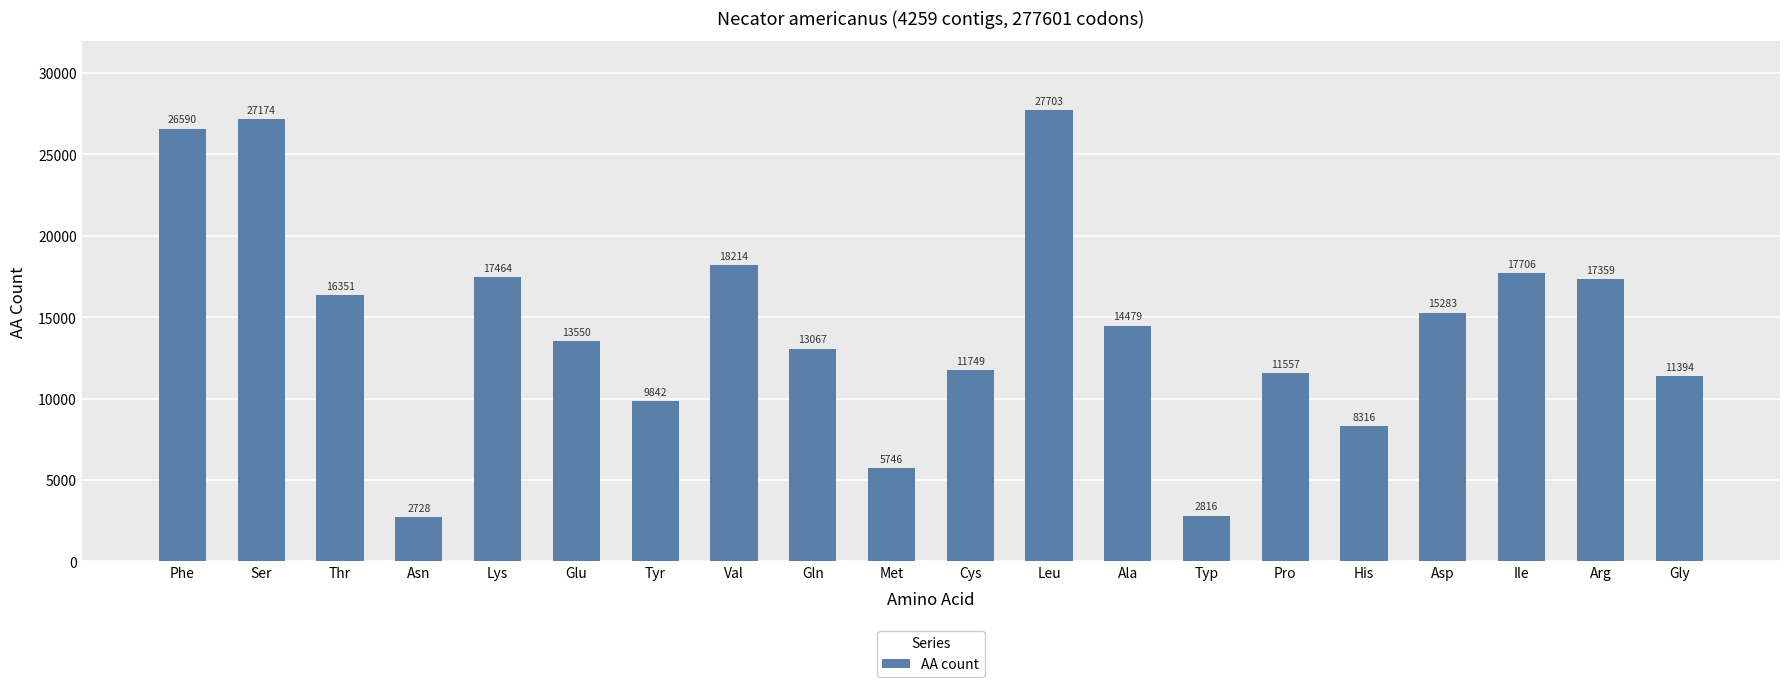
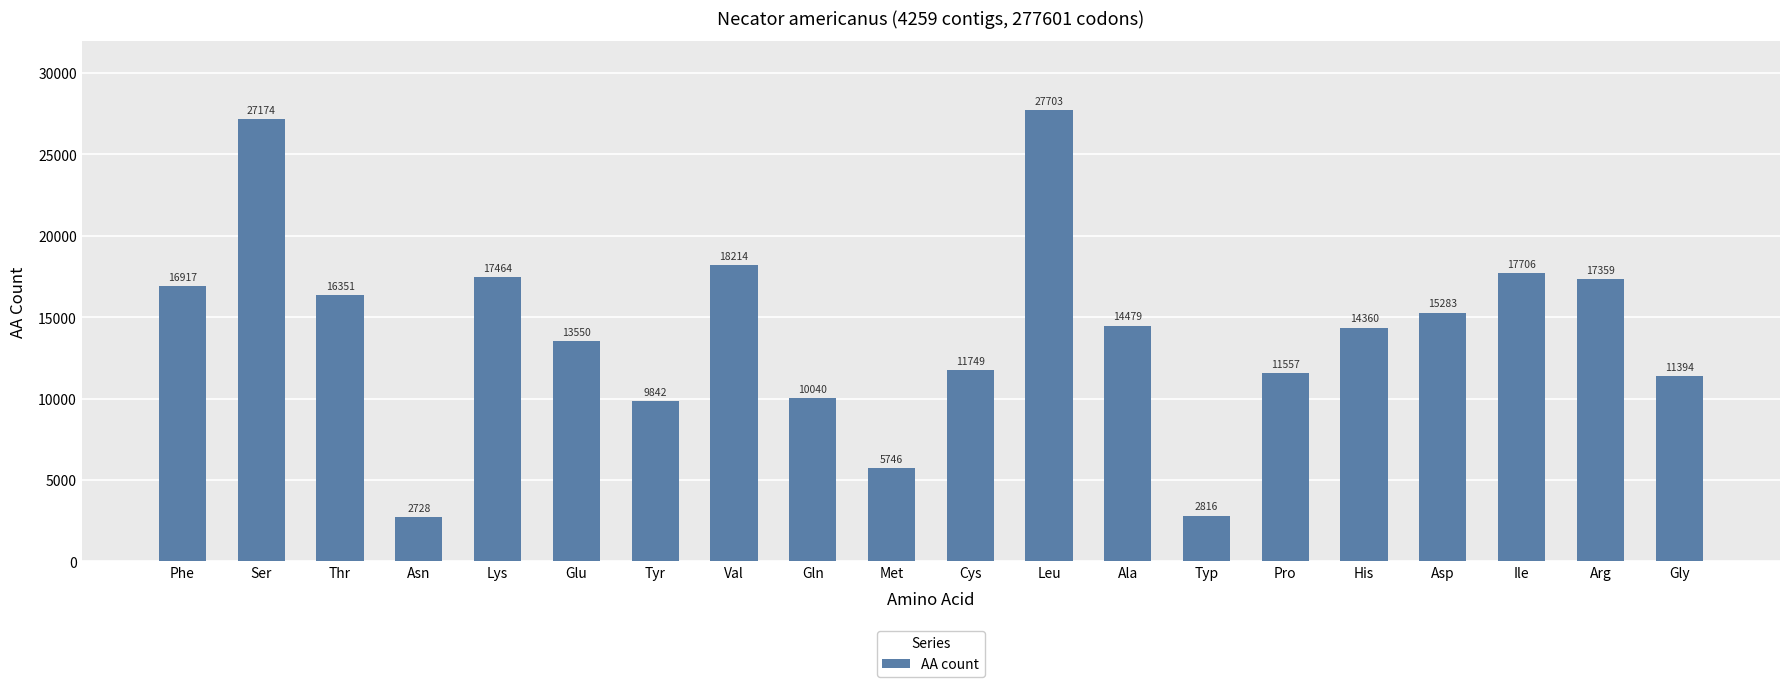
Phe: 26590 -> 16917
Gln: 13067 -> 10040
His: 8316 -> 14360
